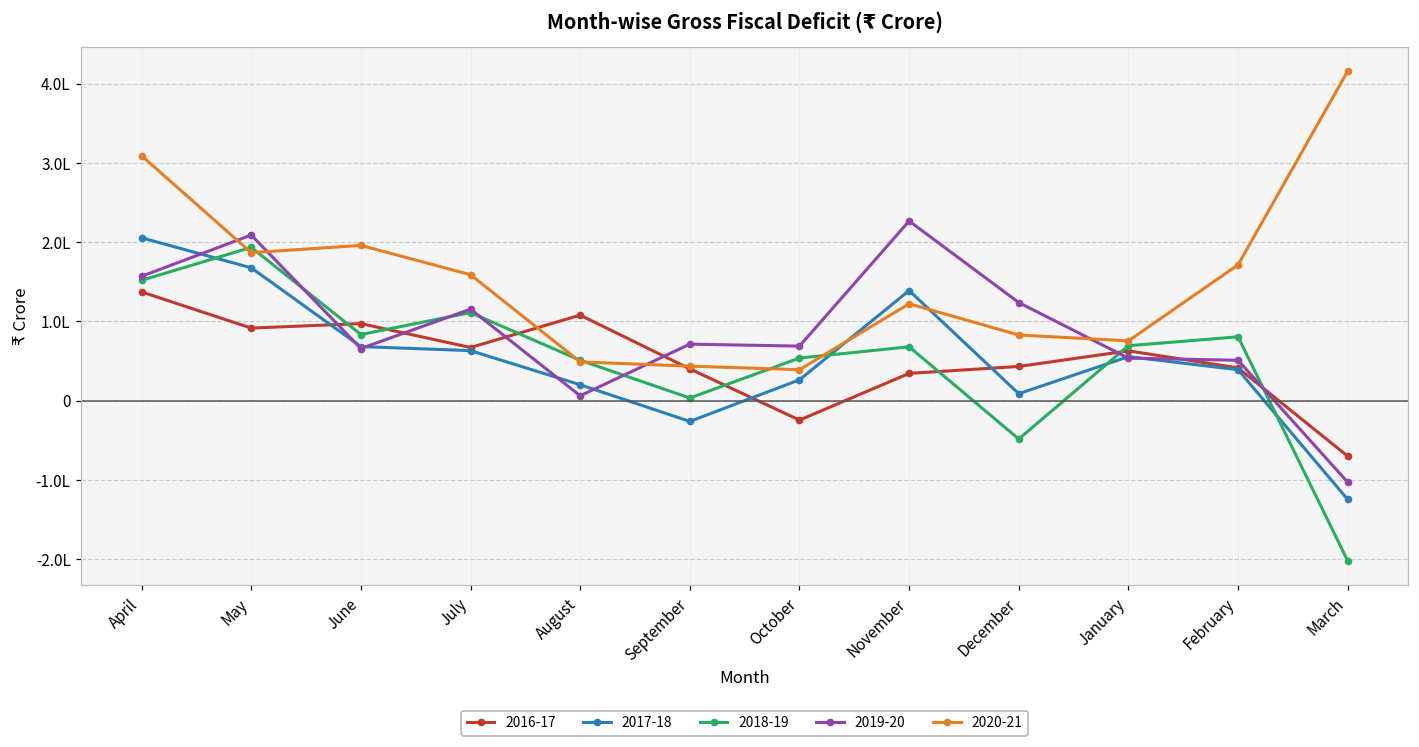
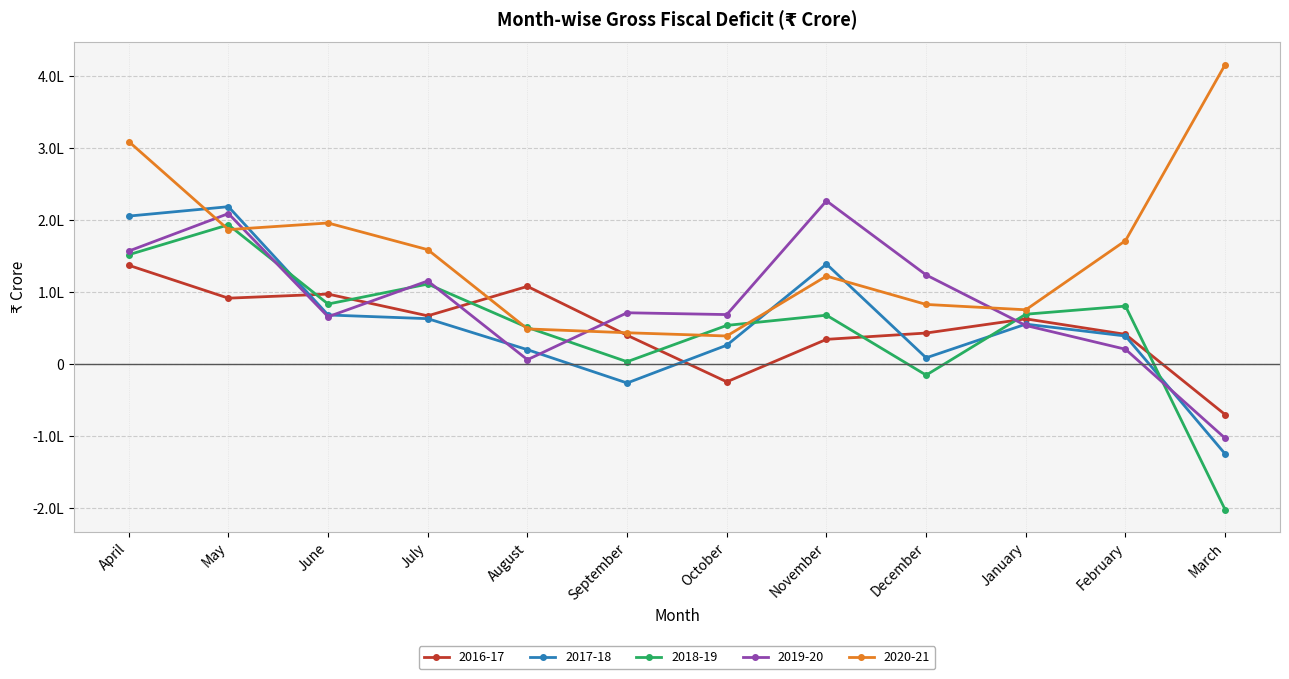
2017-18, May: 1.7L -> 2.2L
2018-19, December: -0.5L -> -0.2L
2019-20, February: 0.5L -> 0.2L
